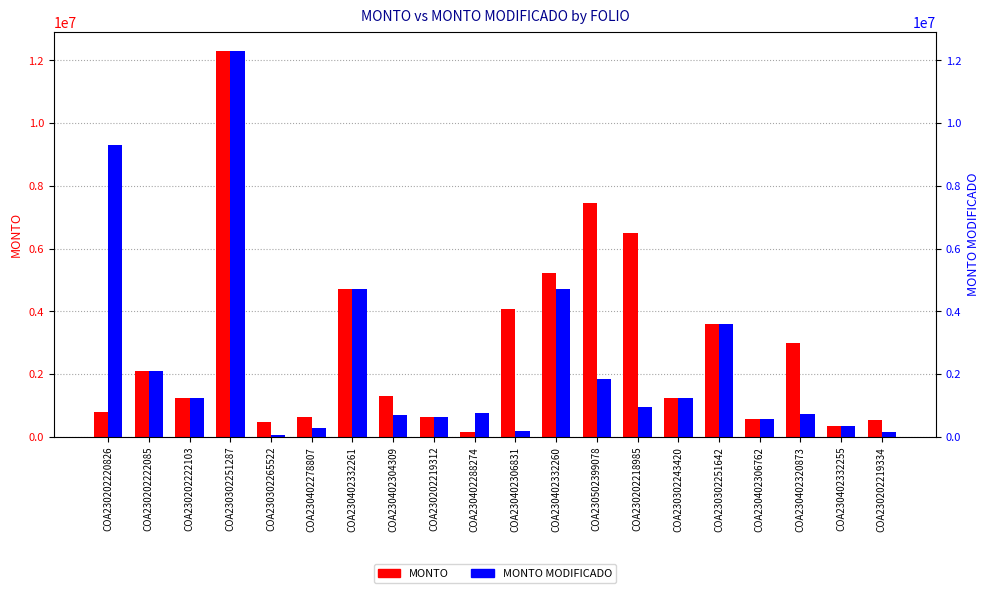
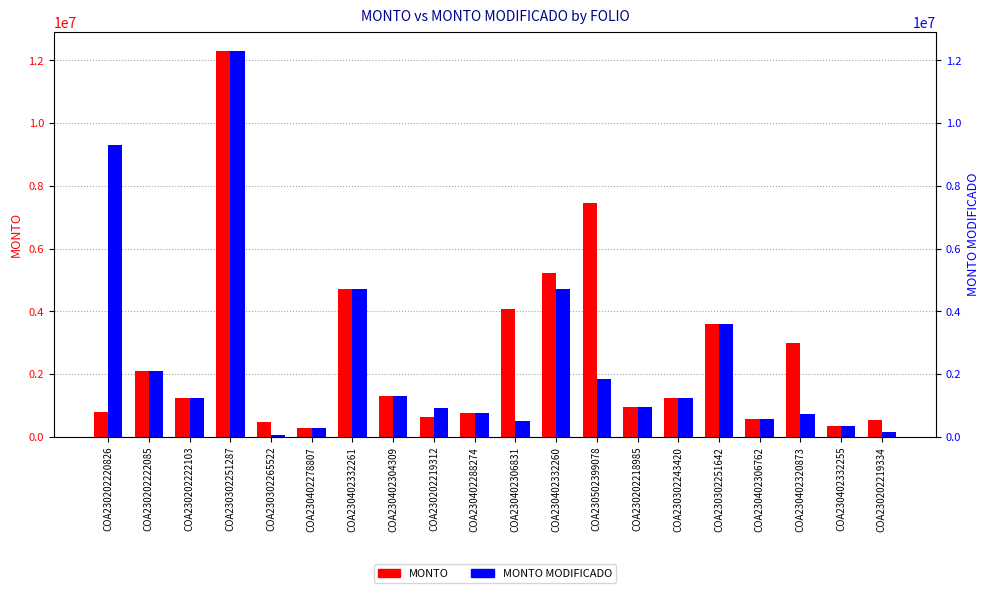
MONTO, COA230402278807: 600000 -> 300000
MONTO, COA230402288274: 100000 -> 700000
MONTO, COA230202218985: 6500000 -> 900000
MONTO MODIFICADO, COA230402304309: 700000 -> 1300000
MONTO MODIFICADO, COA230202219312: 600000 -> 900000
MONTO MODIFICADO, COA230402306831: 200000 -> 500000
